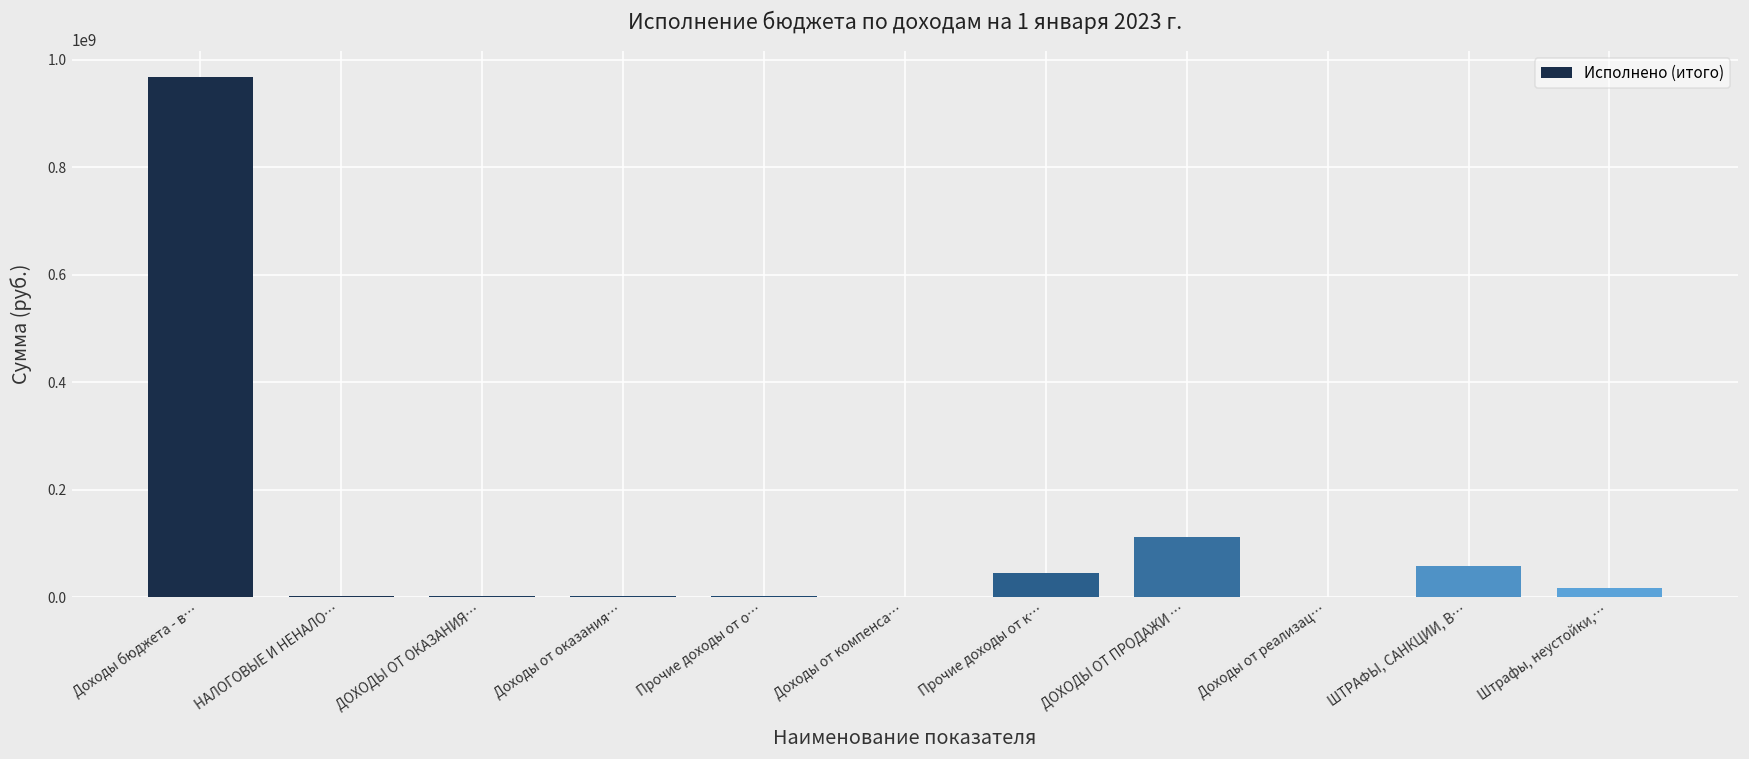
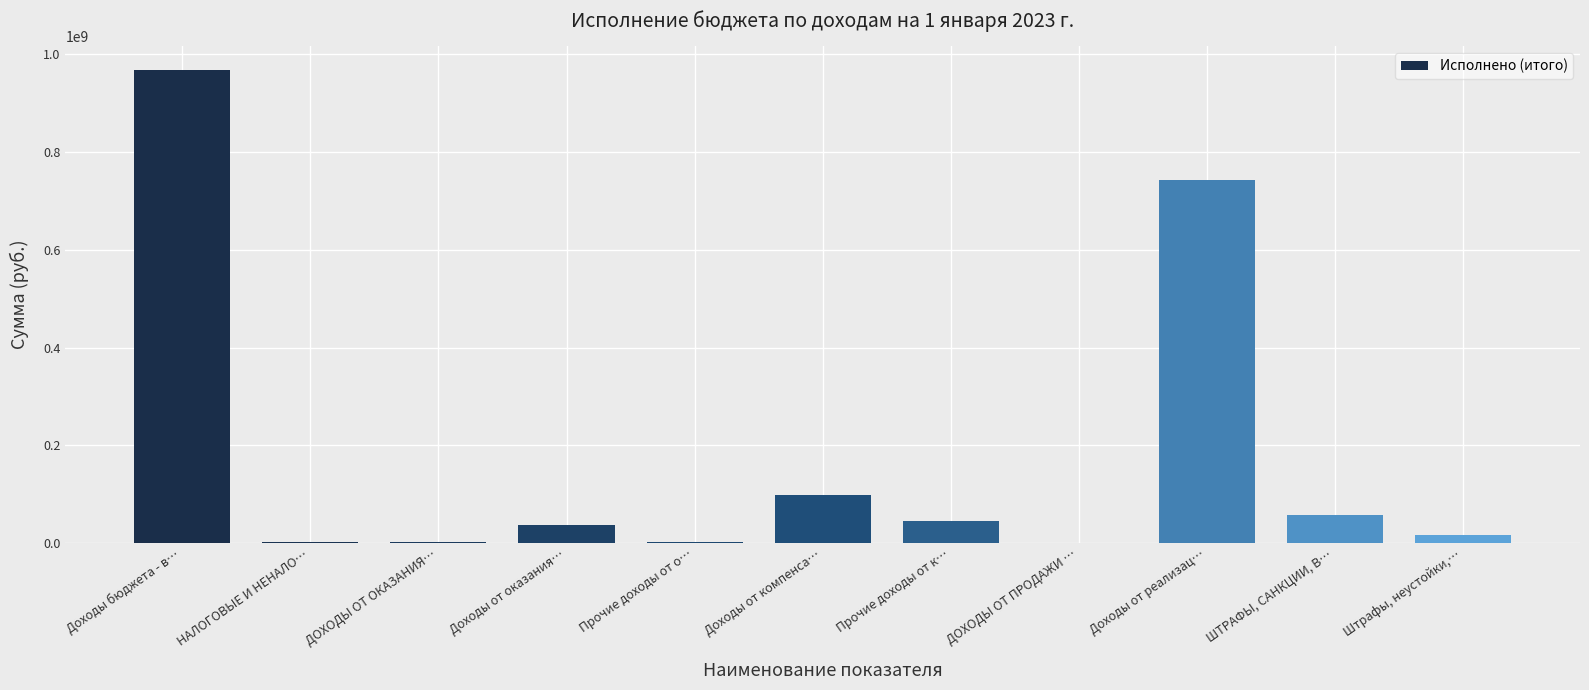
Доходы от оказания…: 0 -> 40000000
Доходы от компенса…: 0 -> 100000000
ДОХОДЫ ОТ ПРОДАЖИ …: 110000000 -> 0
Доходы от реализац…: 0 -> 740000000
